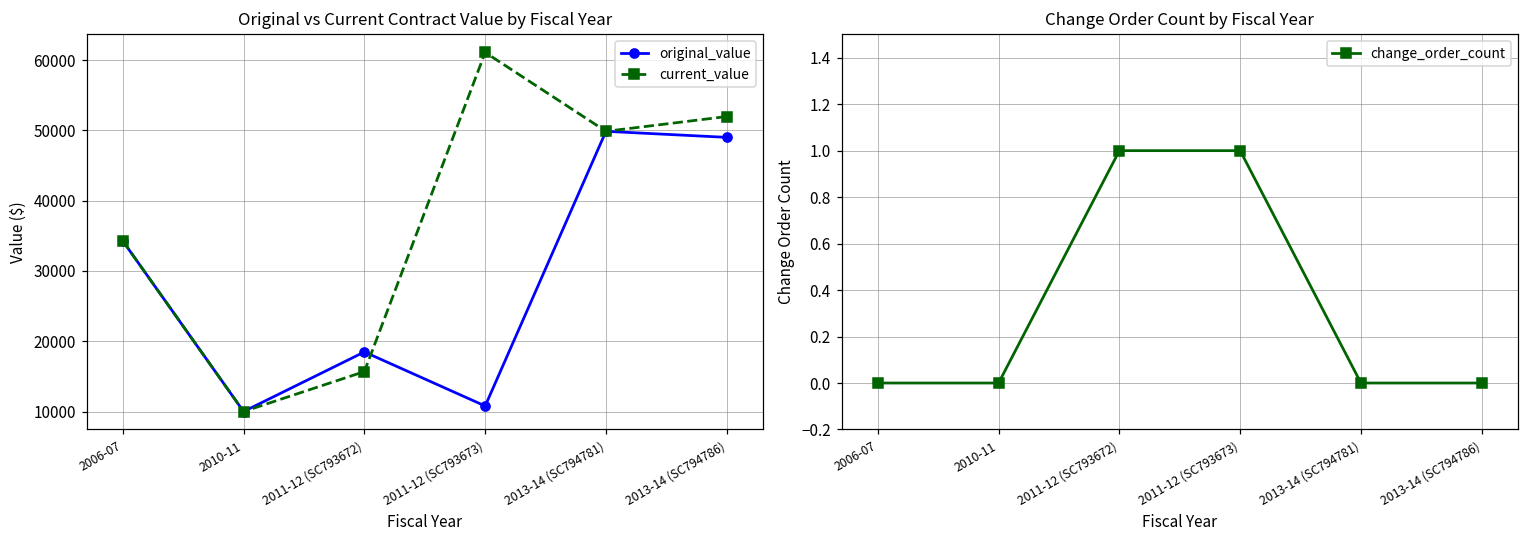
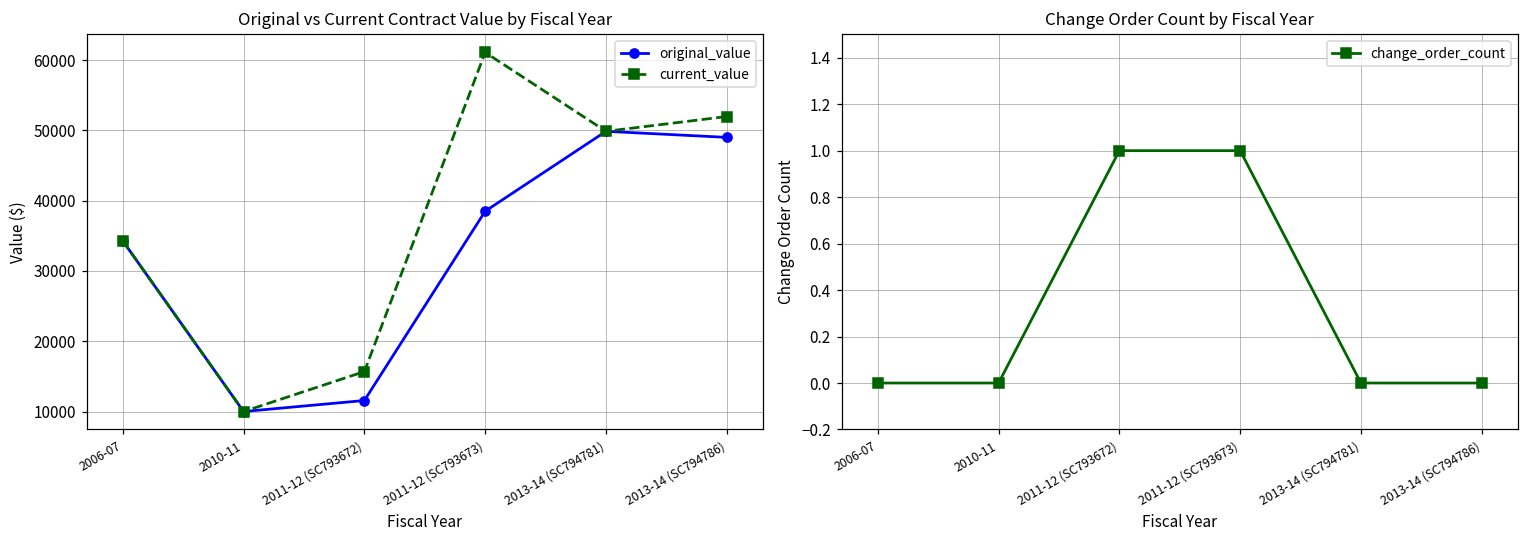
Original vs Current Contract Value by Fiscal Year, original_value, 2011-12 (SC793672): 18000 -> 12000
Original vs Current Contract Value by Fiscal Year, original_value, 2011-12 (SC793673): 11000 -> 39000
